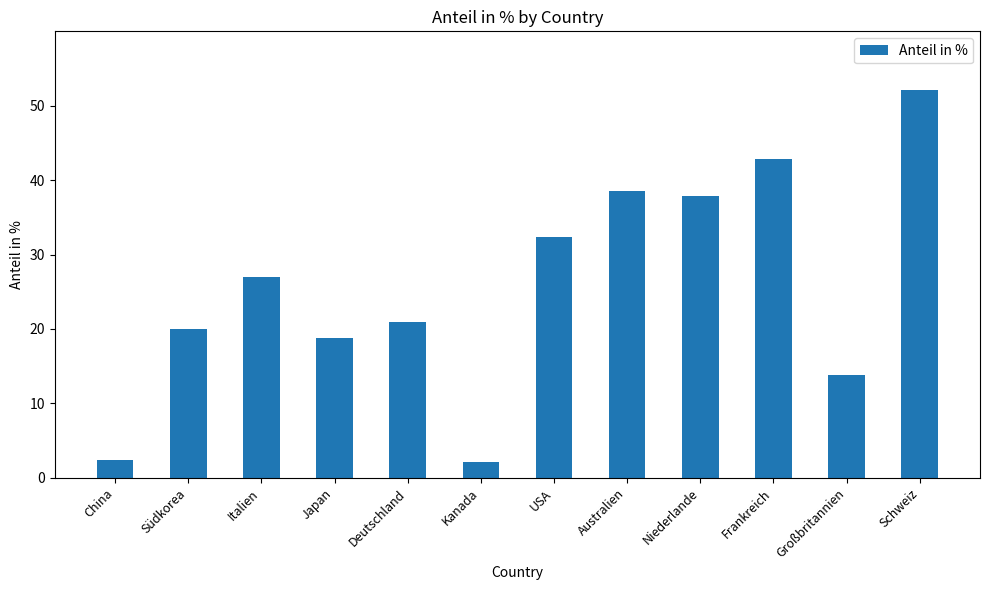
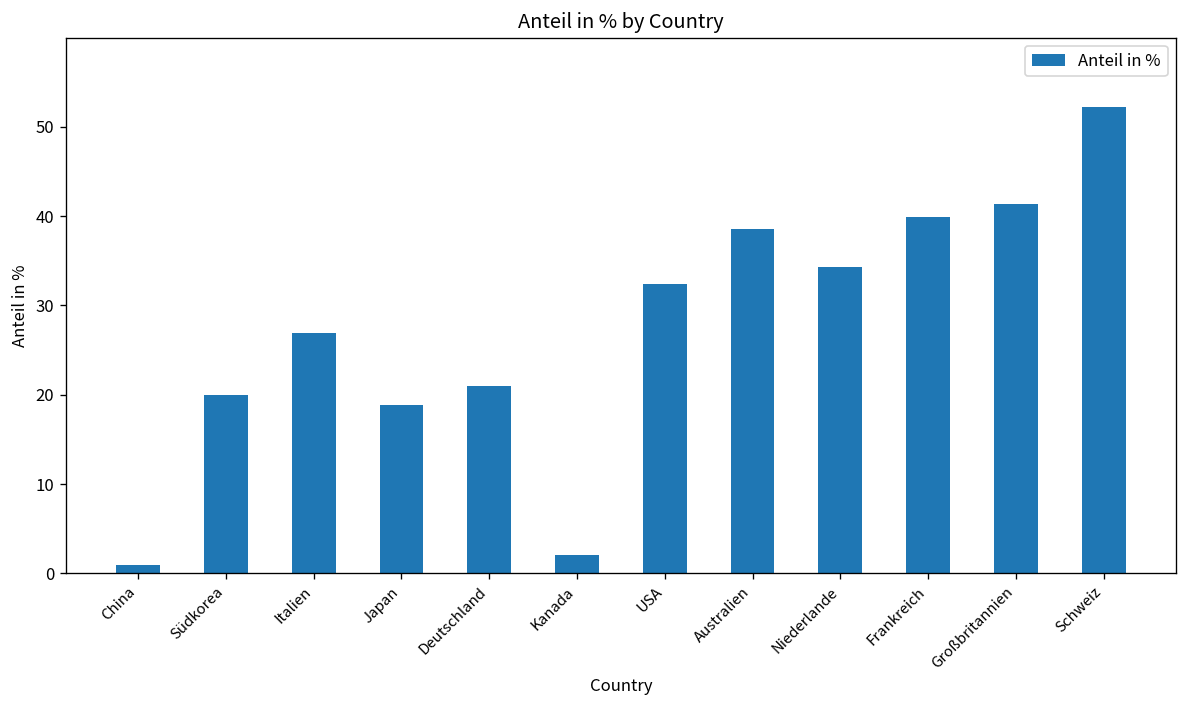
China: 2 -> 1
Niederlande: 38 -> 34
Frankreich: 43 -> 40
Großbritannien: 14 -> 41
